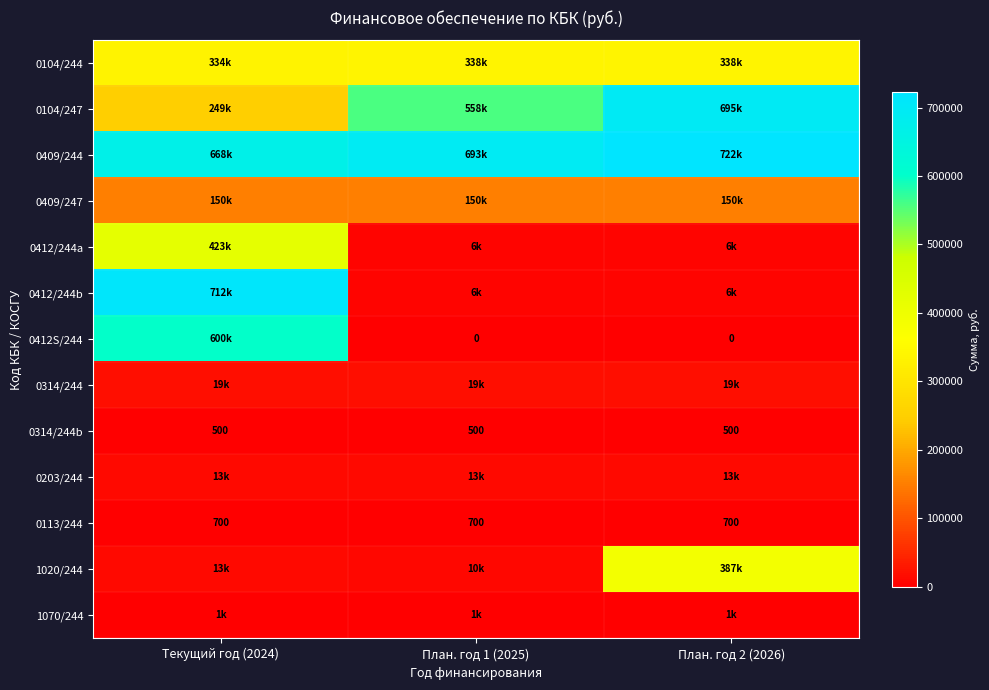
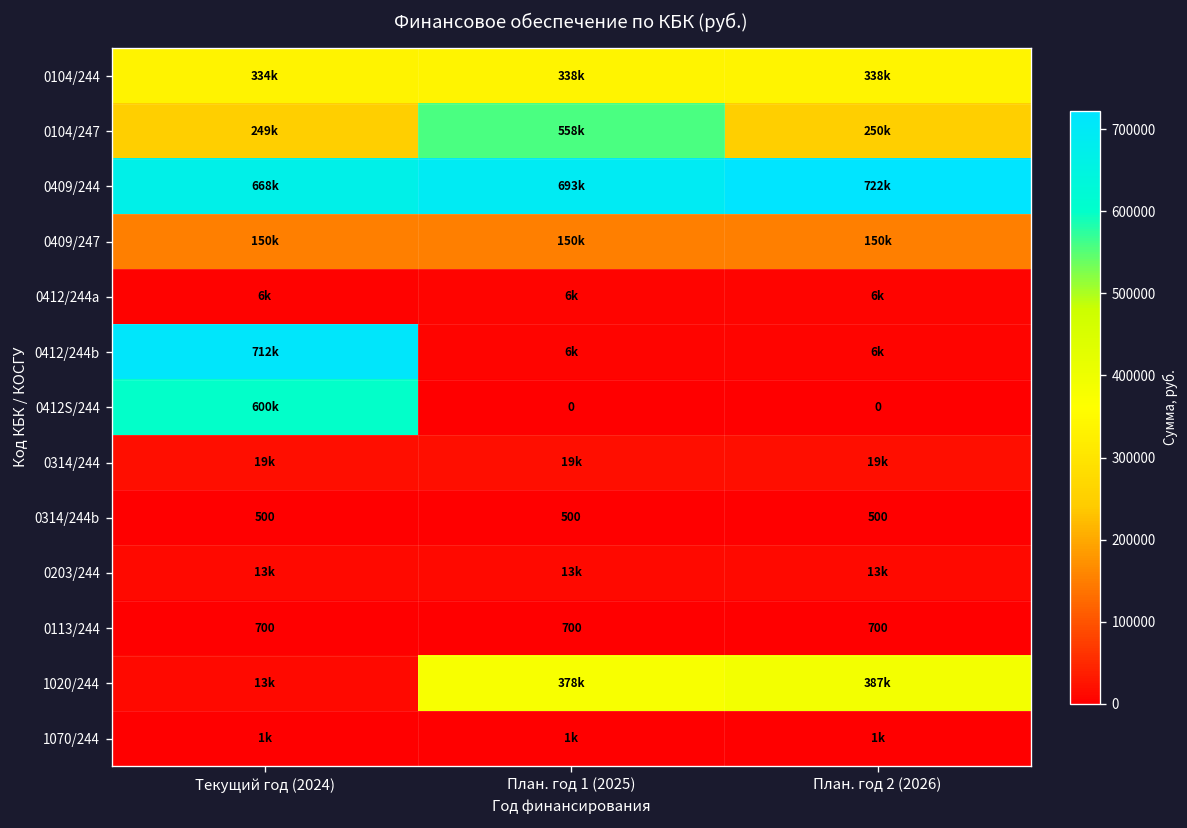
0104/247, План. год 2 (2026): 695k -> 250k
0412/244a, Текущий год (2024): 423k -> 6k
1020/244, План. год 1 (2025): 10k -> 378k
